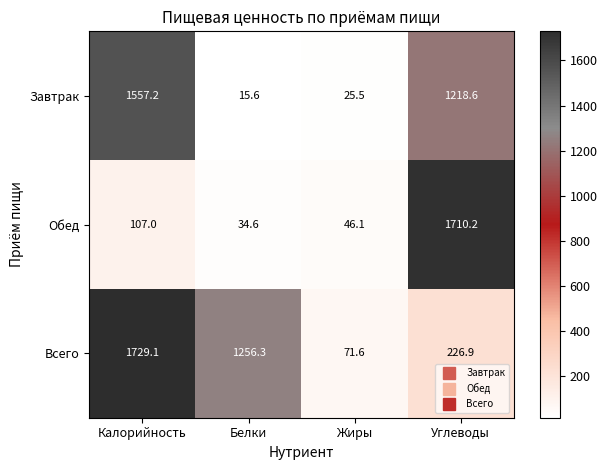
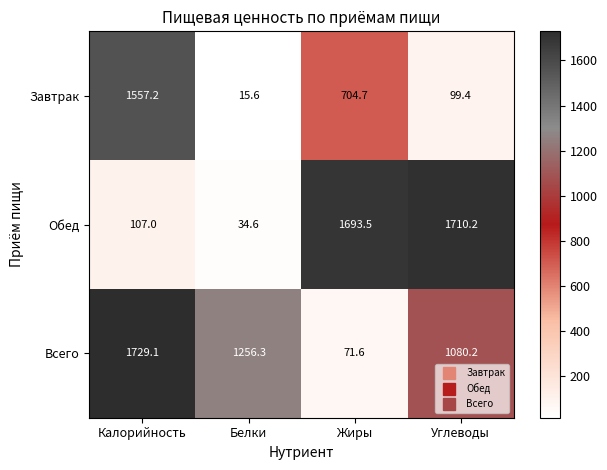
Завтрак, Жиры: 25.5 -> 704.7
Завтрак, Углеводы: 1218.6 -> 99.4
Обед, Жиры: 46.1 -> 1693.5
Всего, Углеводы: 226.9 -> 1080.2
